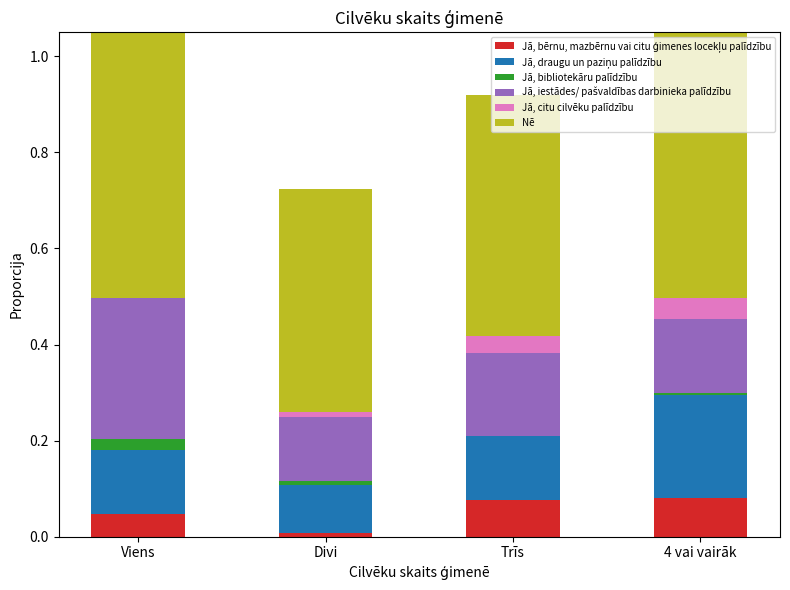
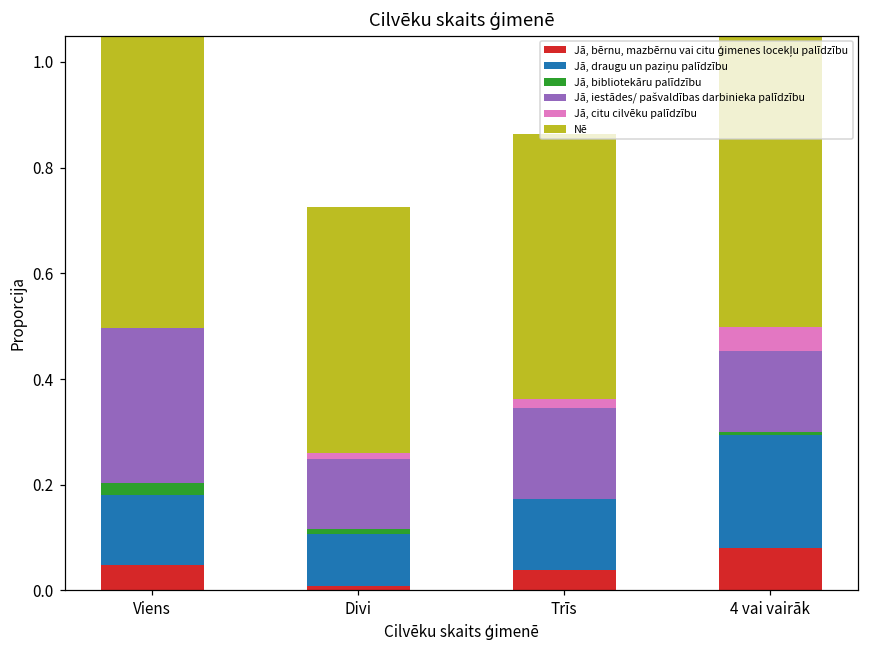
Jā, bērnu, mazbērnu vai citu ģimenes locekļu palīdzību, Trīs: 0.08 -> 0.04
Jā, citu cilvēku palīdzību, Trīs: 0.04 -> 0.02
